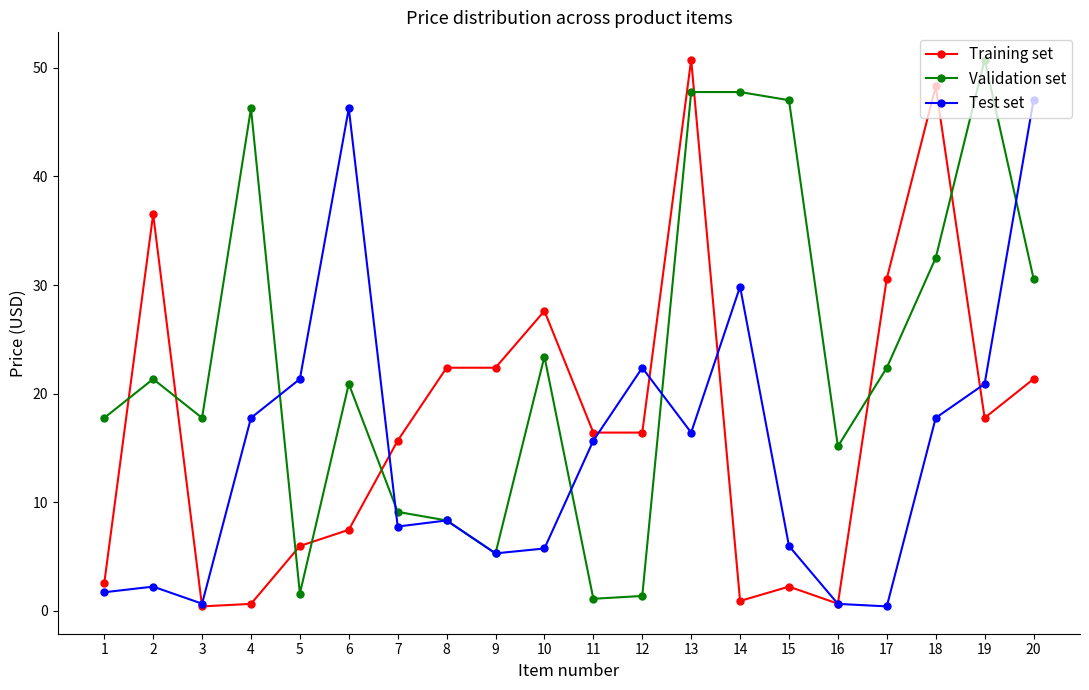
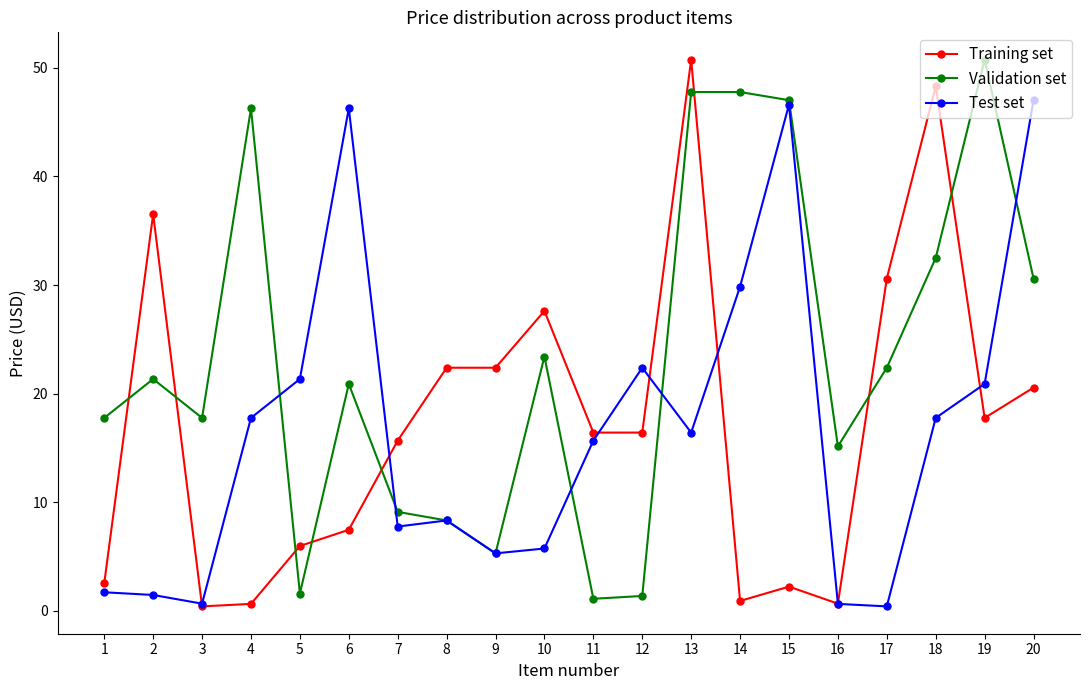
Test set, 2: 2.2 -> 1.5
Test set, 15: 6.0 -> 46.6
Training set, 20: 21.4 -> 20.6
